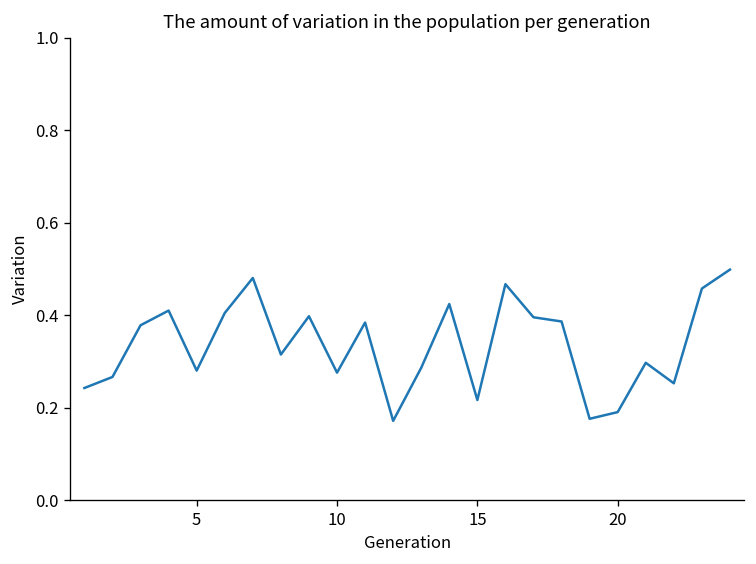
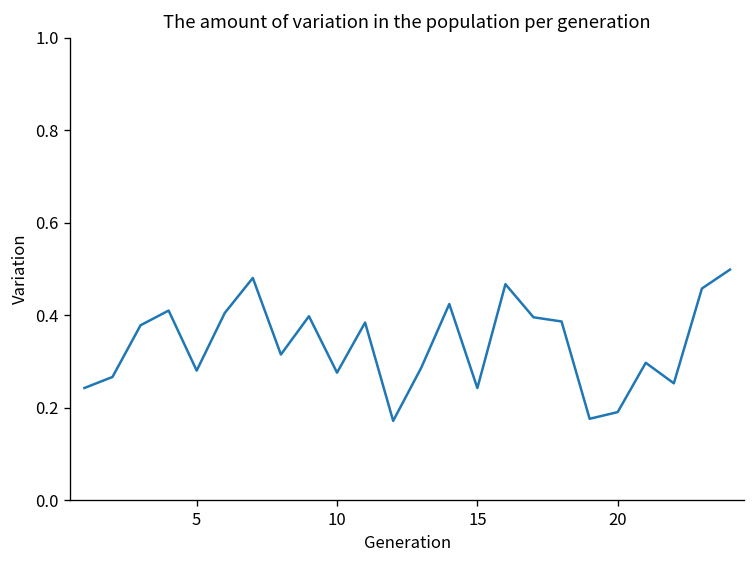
15: 0.22 -> 0.24
